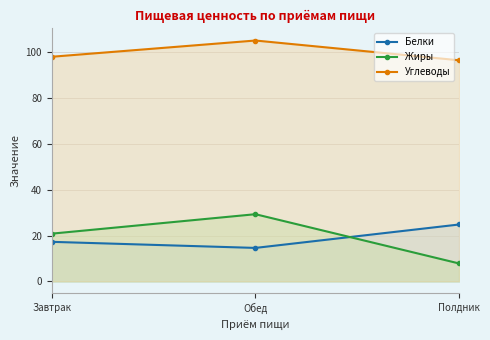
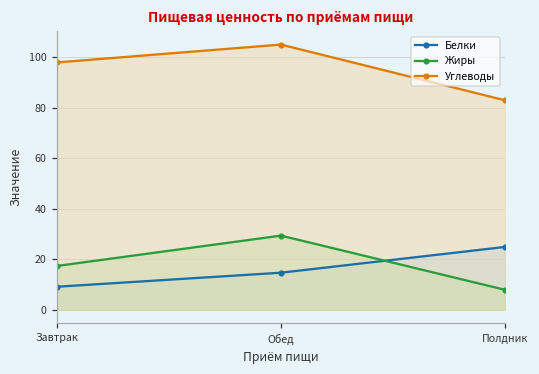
Белки, Завтрак: 17 -> 9
Жиры, Завтрак: 21 -> 17
Углеводы, Полдник: 96 -> 83
